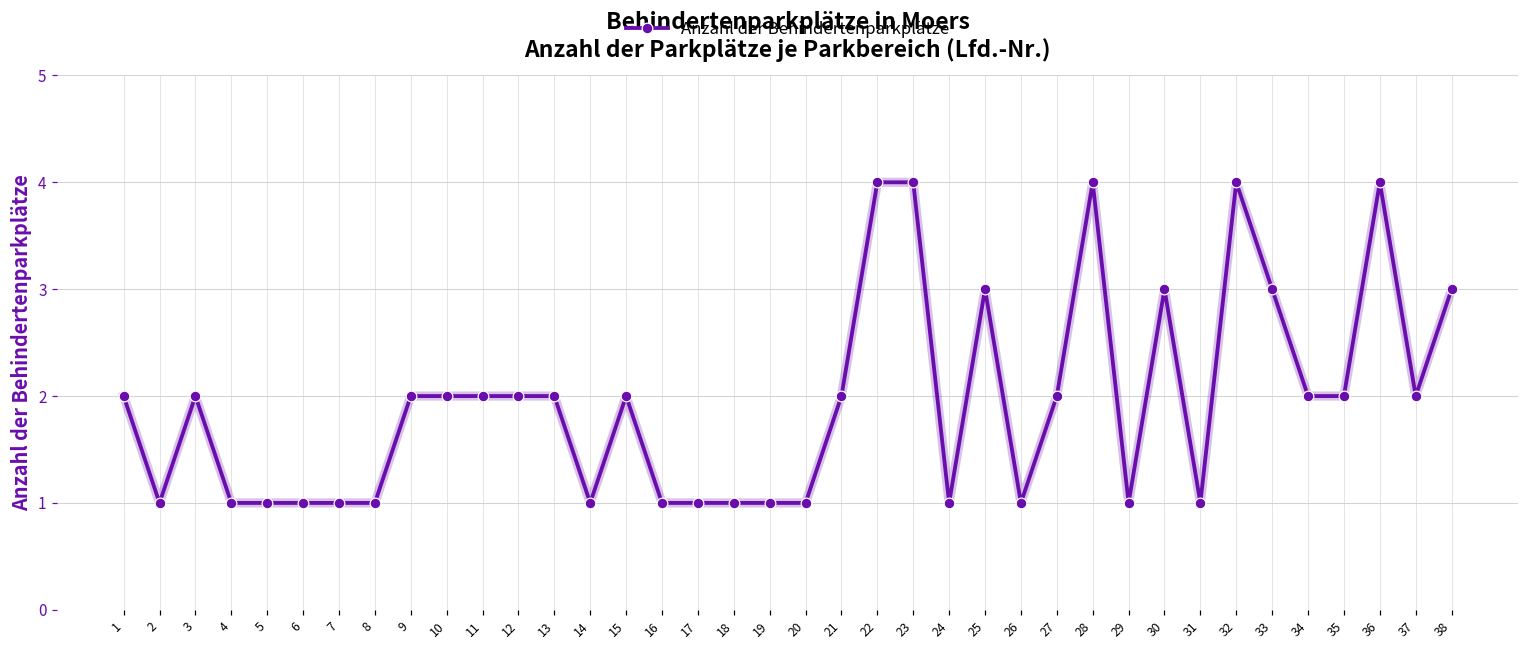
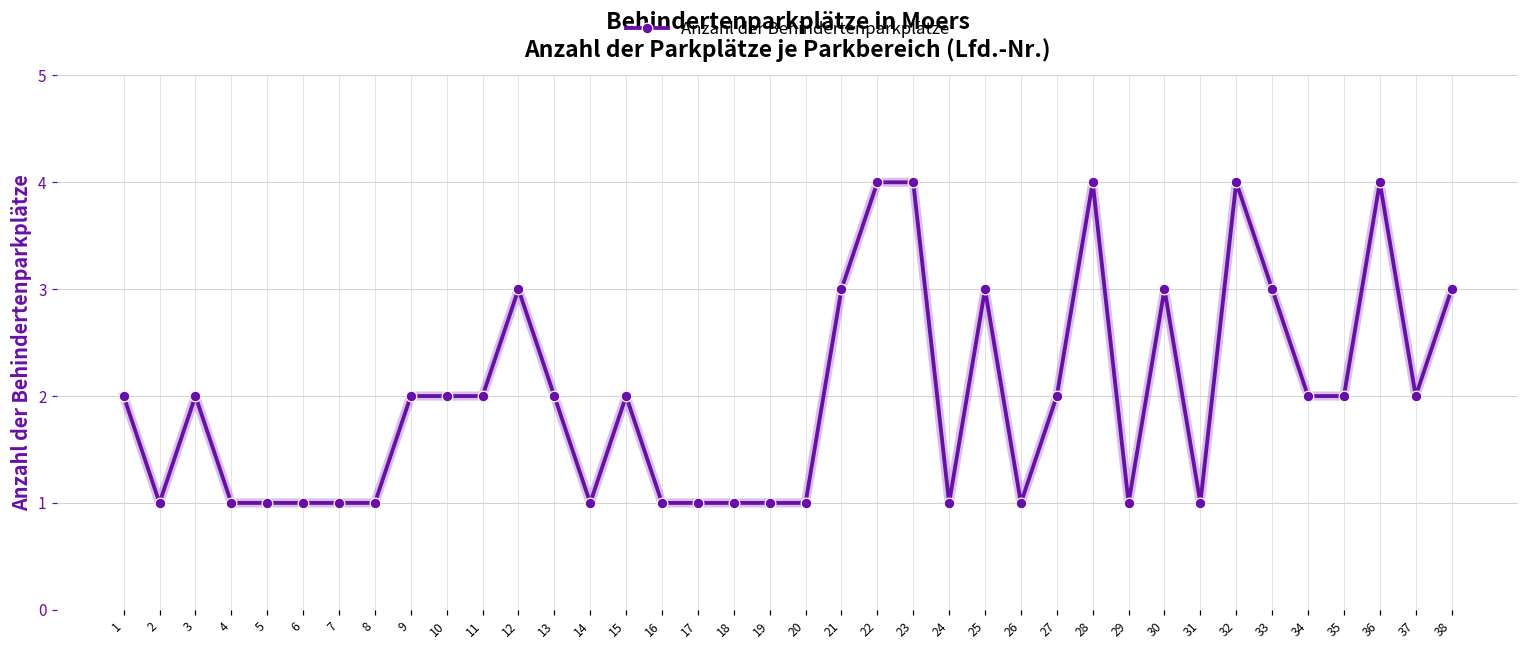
12: 2 -> 3
21: 2 -> 3
